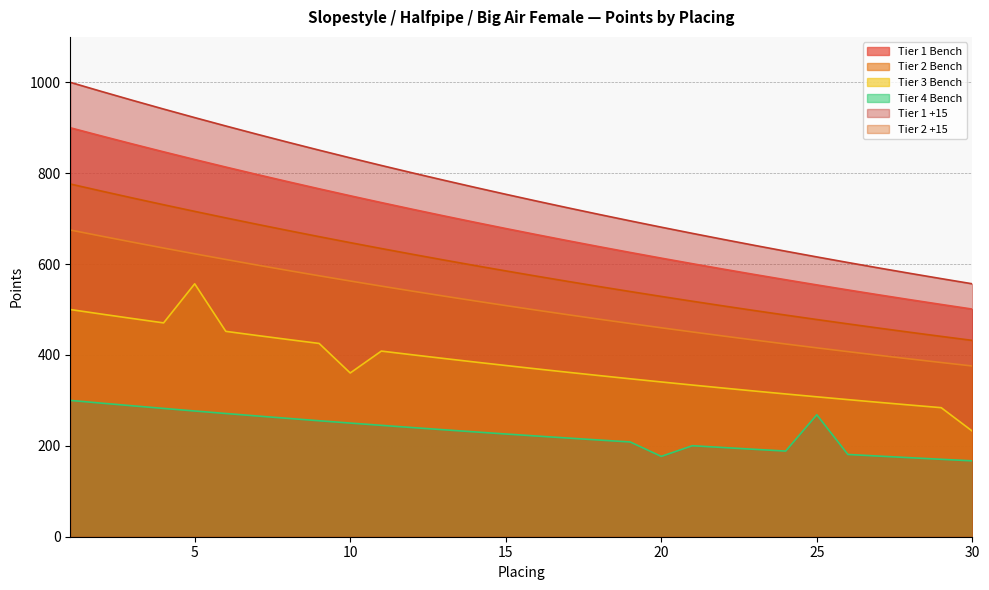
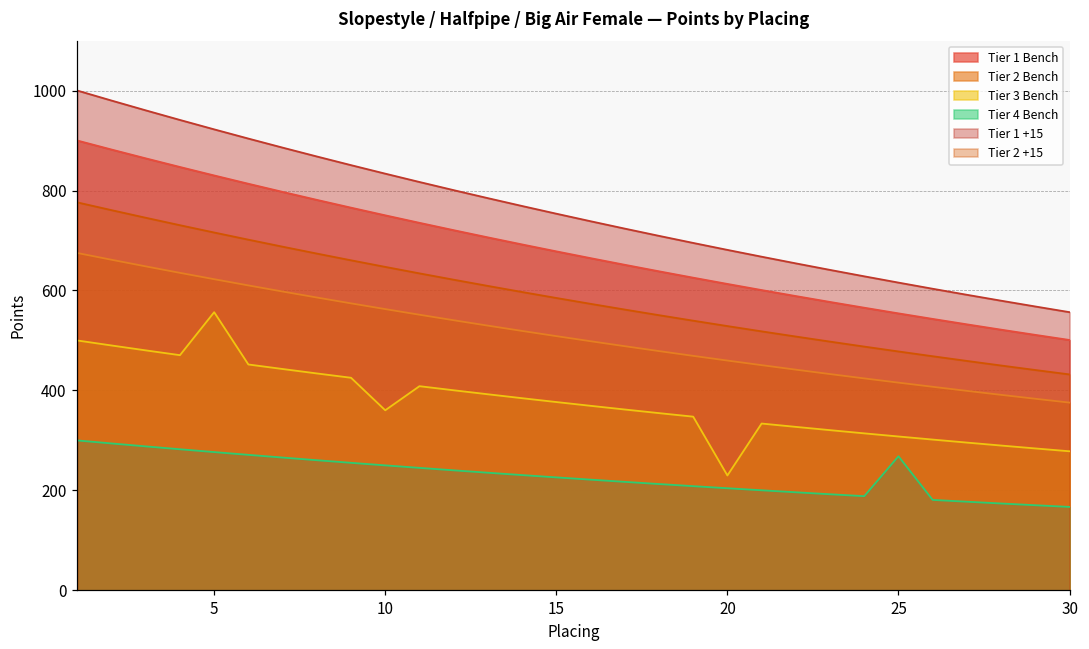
Tier 3 Bench, 20: 340 -> 230
Tier 4 Bench, 20: 180 -> 200
Tier 3 Bench, 30: 230 -> 280
